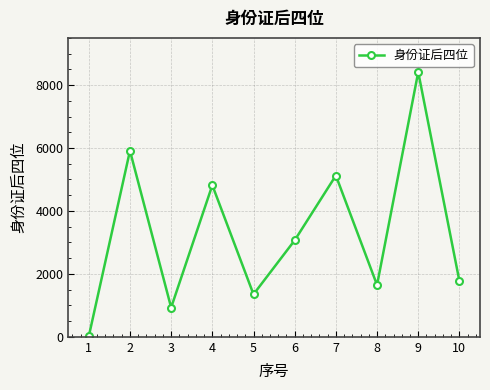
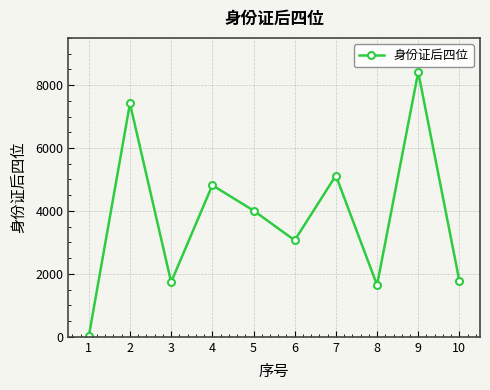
2: 5900 -> 7400
3: 900 -> 1700
5: 1400 -> 4000
